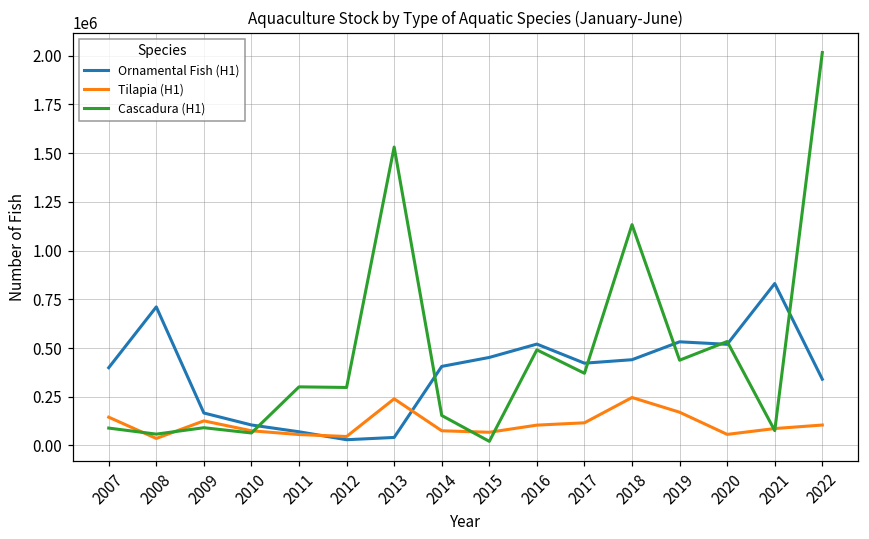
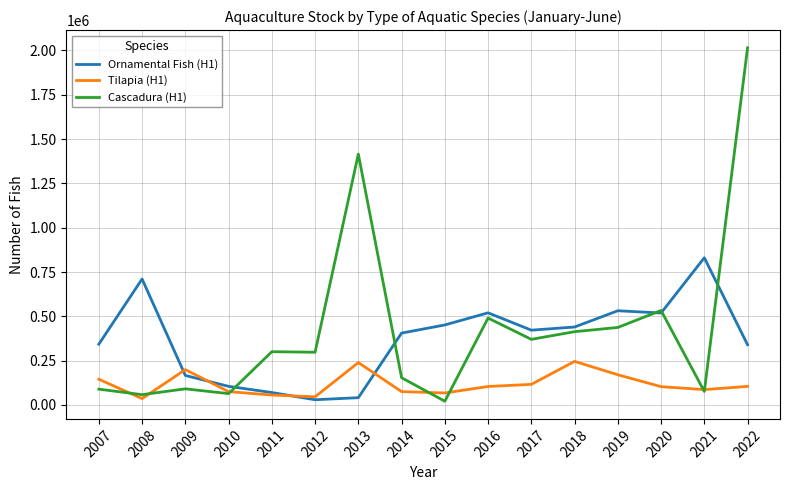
Ornamental Fish (H1), 2007: 400000 -> 340000
Tilapia (H1), 2009: 130000 -> 200000
Cascadura (H1), 2013: 1530000 -> 1420000
Cascadura (H1), 2018: 1130000 -> 410000
Tilapia (H1), 2020: 60000 -> 100000
